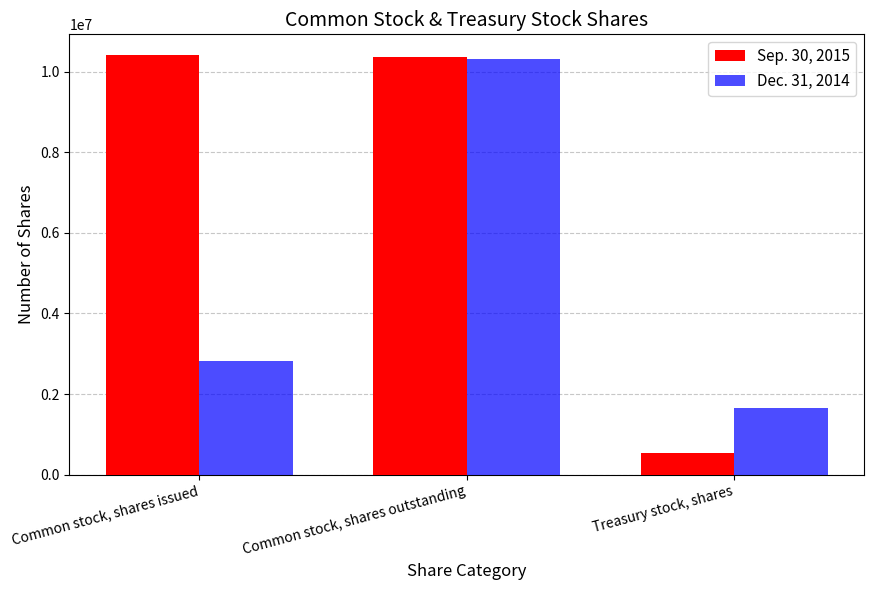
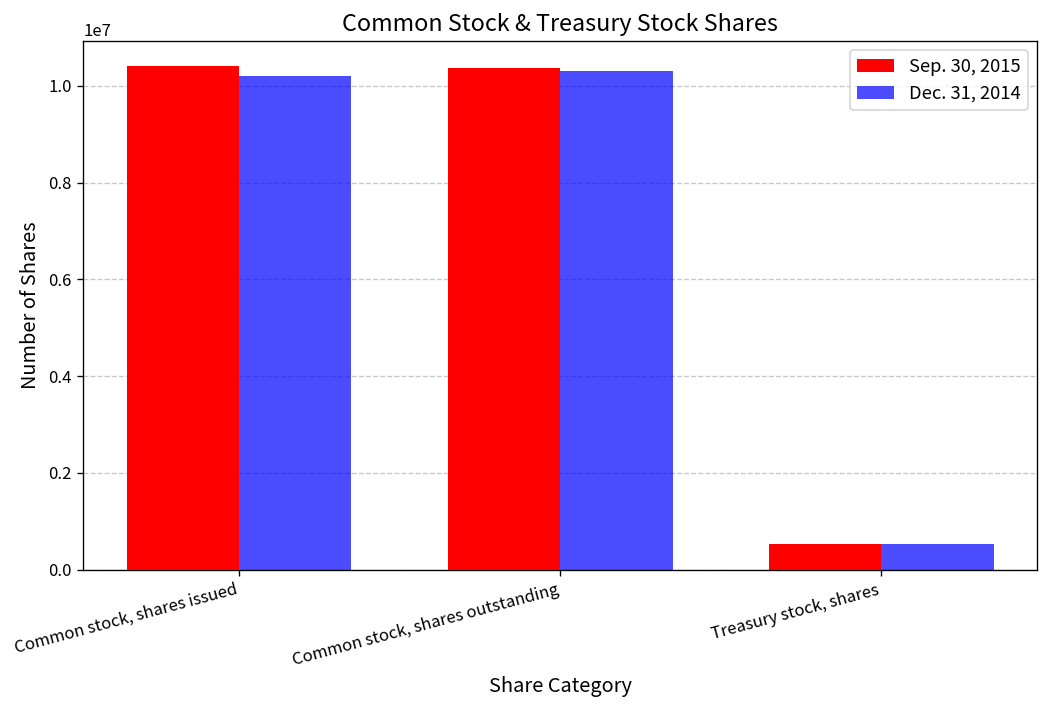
Dec. 31, 2014, Common stock, shares issued: 2800000 -> 10200000
Dec. 31, 2014, Treasury stock, shares: 1700000 -> 500000
